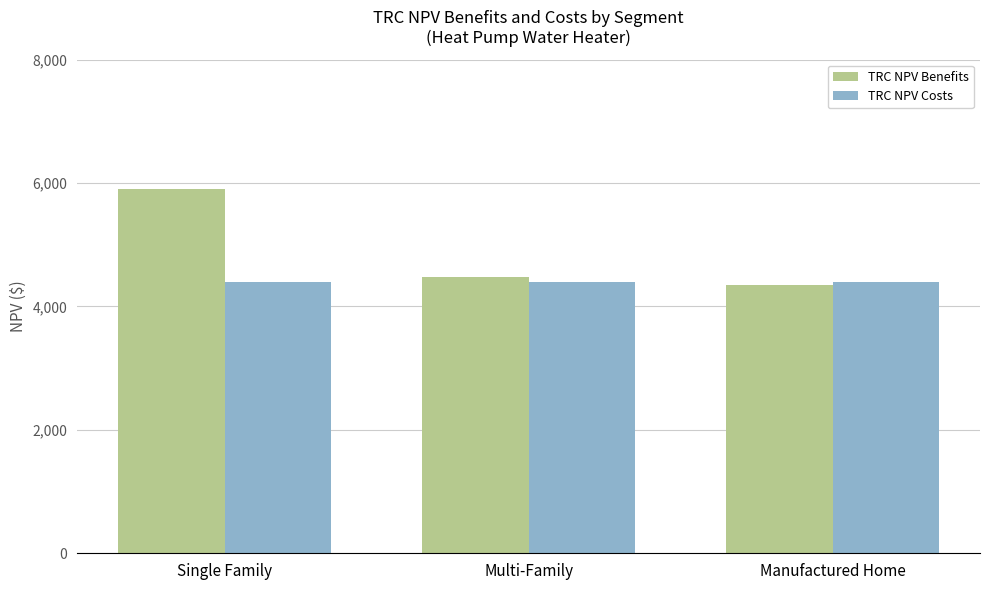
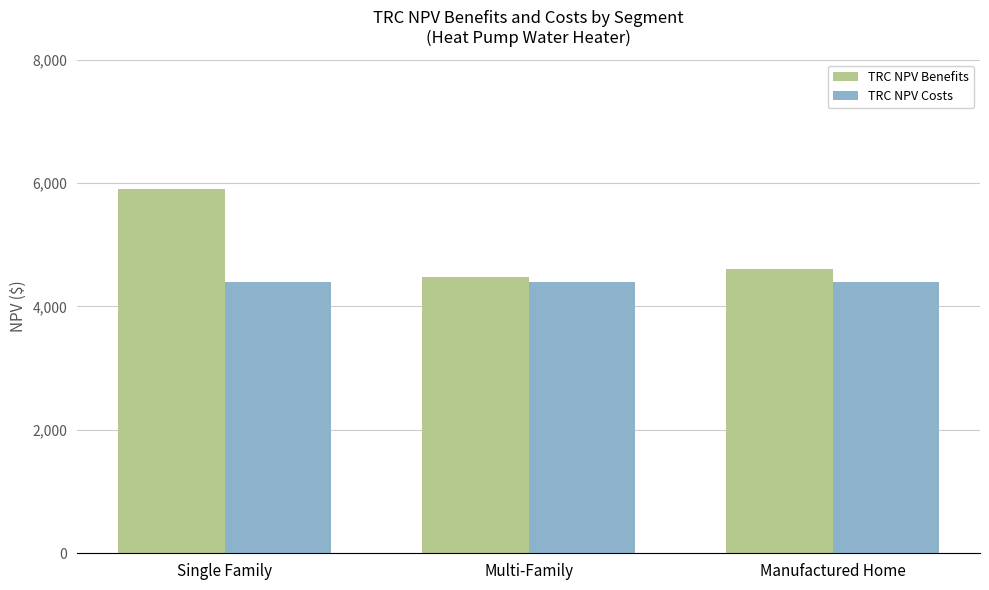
TRC NPV Benefits, Manufactured Home: 4,400 -> 4,600
